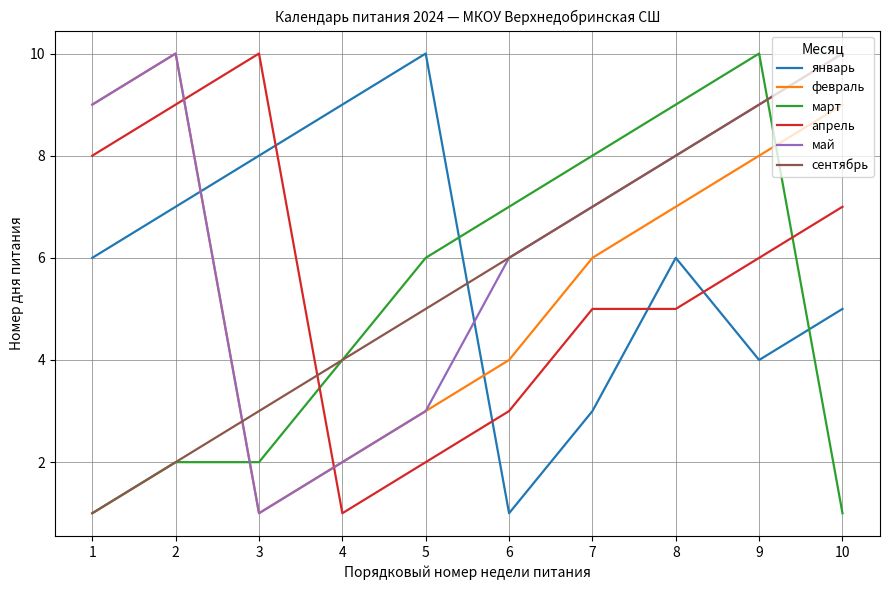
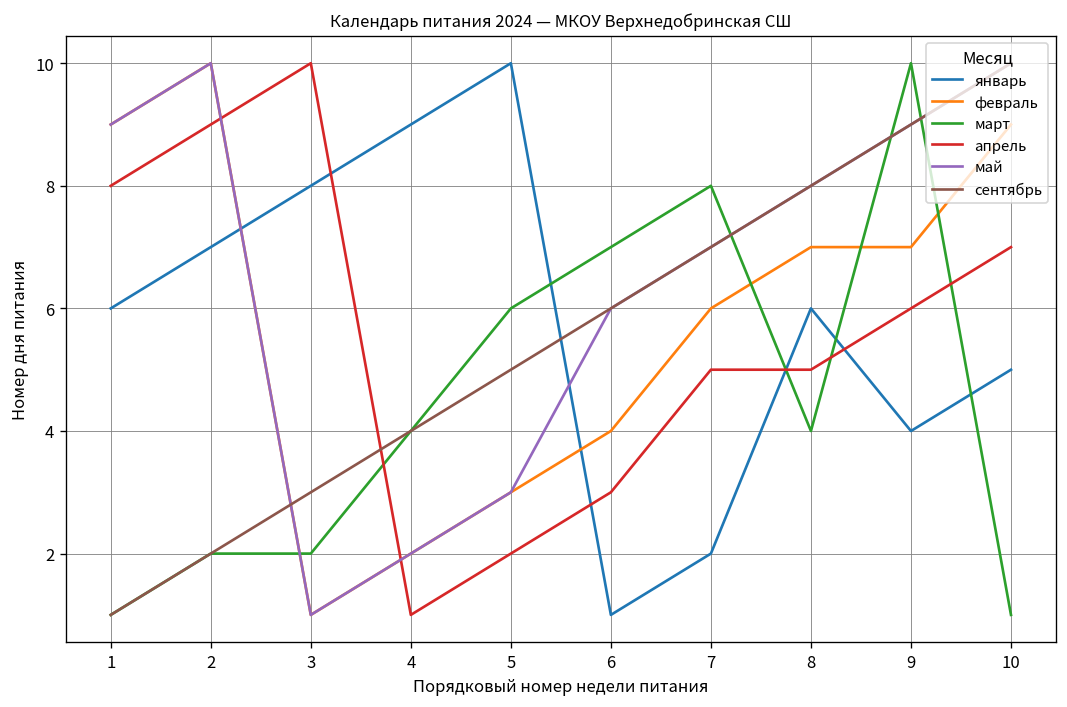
январь, 7: 3 -> 2
март, 8: 9 -> 4
февраль, 9: 8 -> 7
